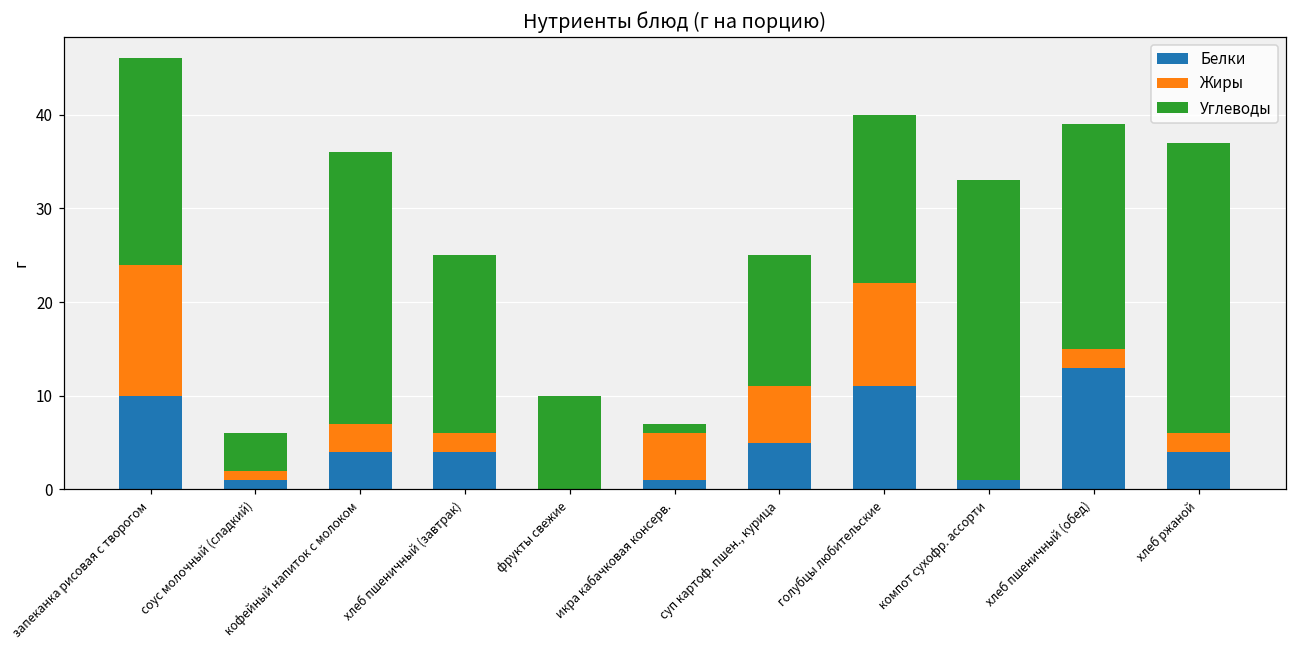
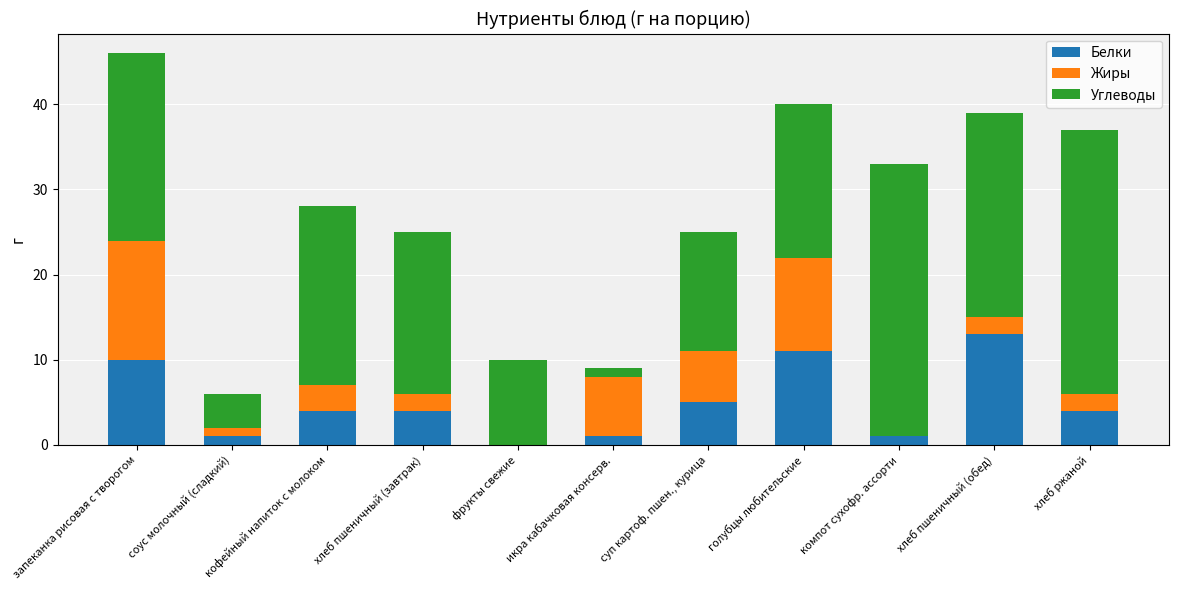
Углеводы, кофейный напиток с молоком: 29 -> 21
Жиры, икра кабачковая консерв.: 5 -> 7
